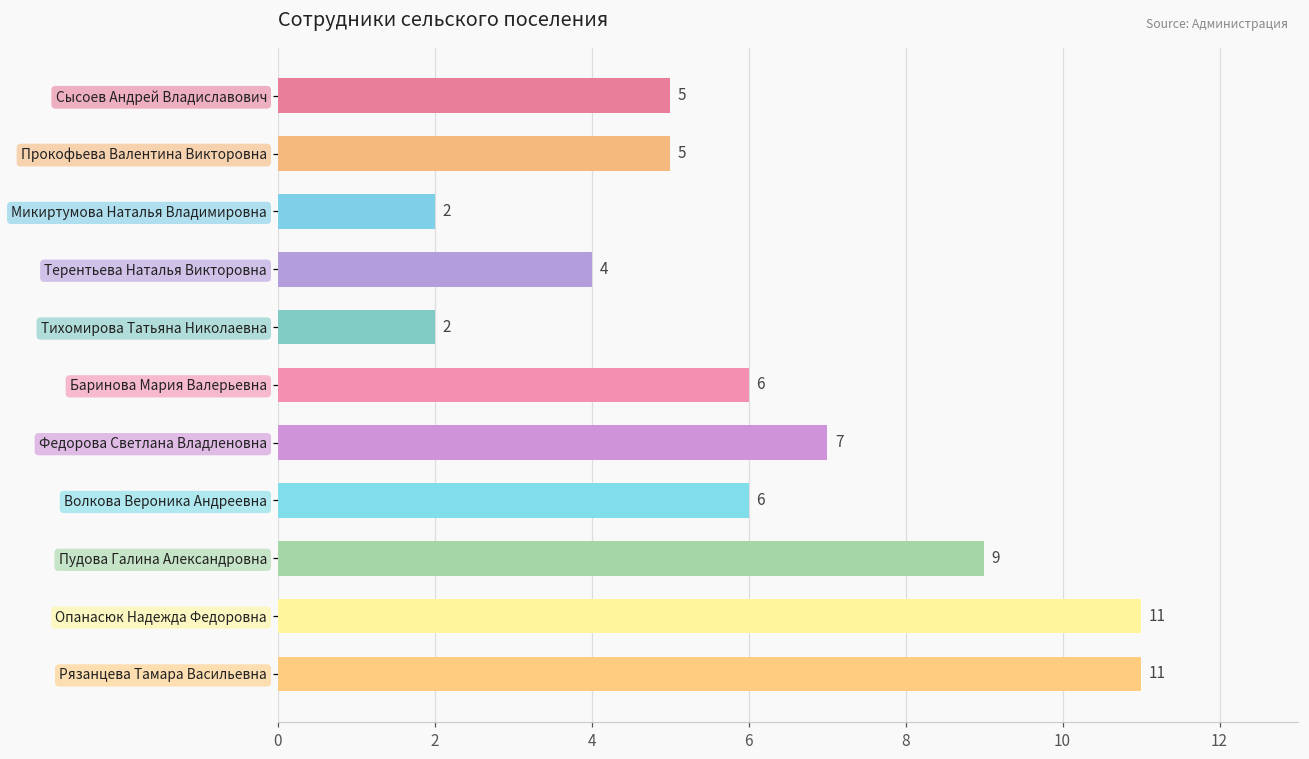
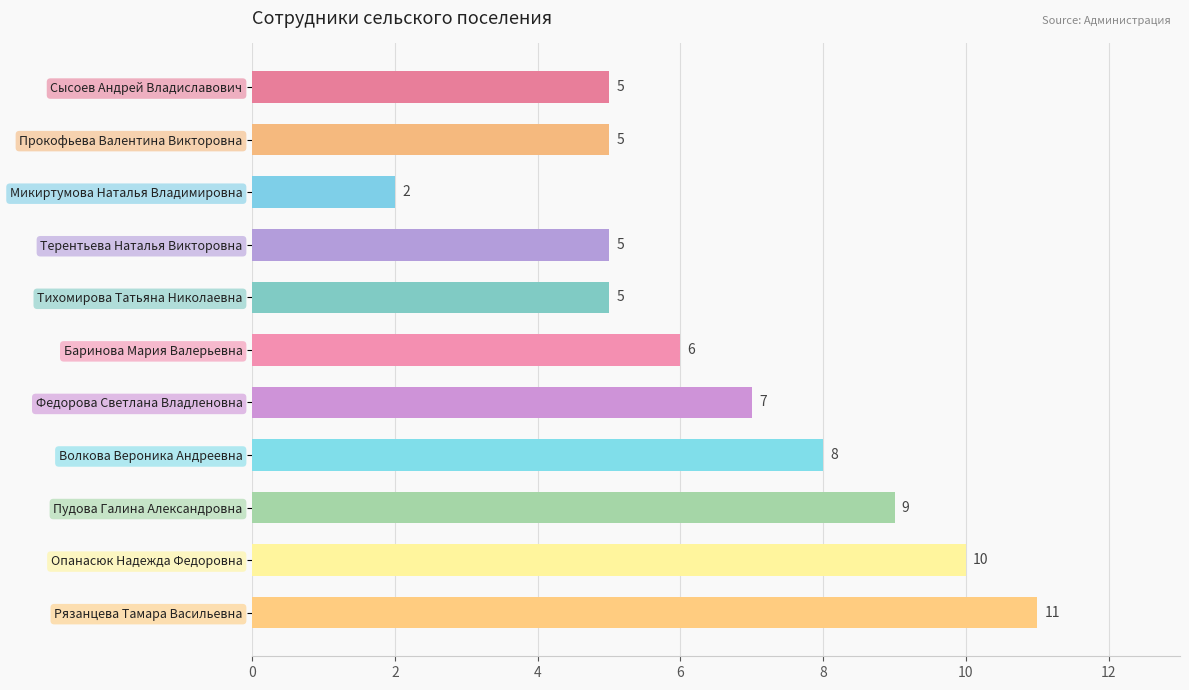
Терентьева Наталья Викторовна: 4 -> 5
Тихомирова Татьяна Николаевна: 2 -> 5
Волкова Вероника Андреевна: 6 -> 8
Опанасюк Надежда Федоровна: 11 -> 10
